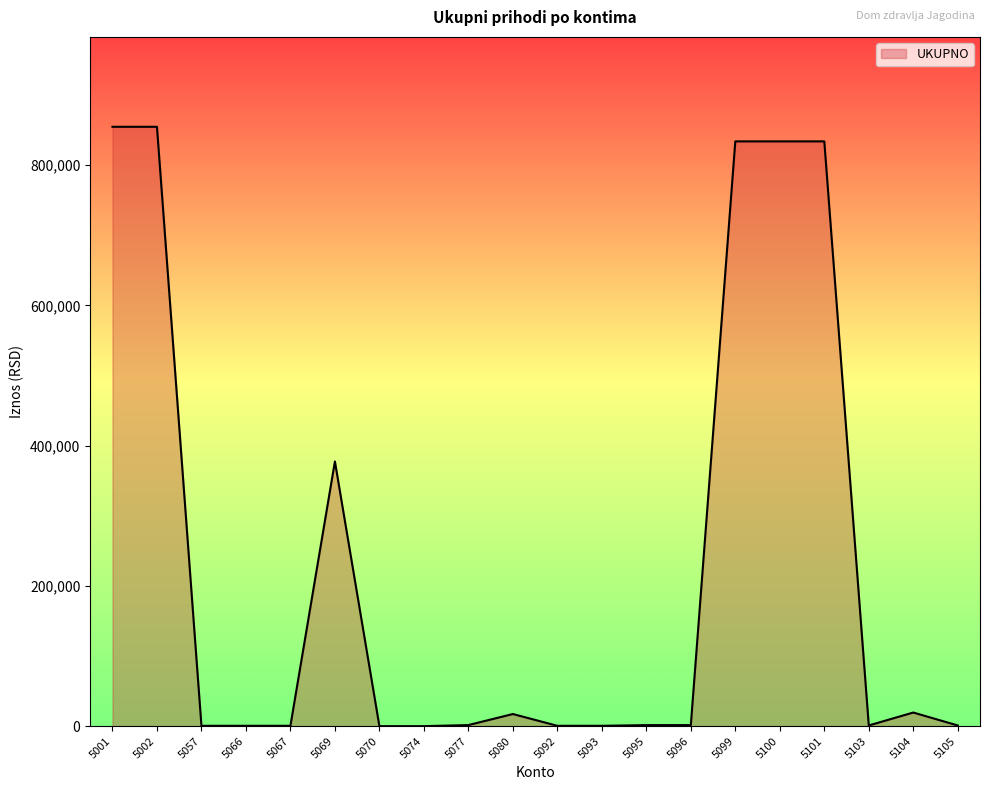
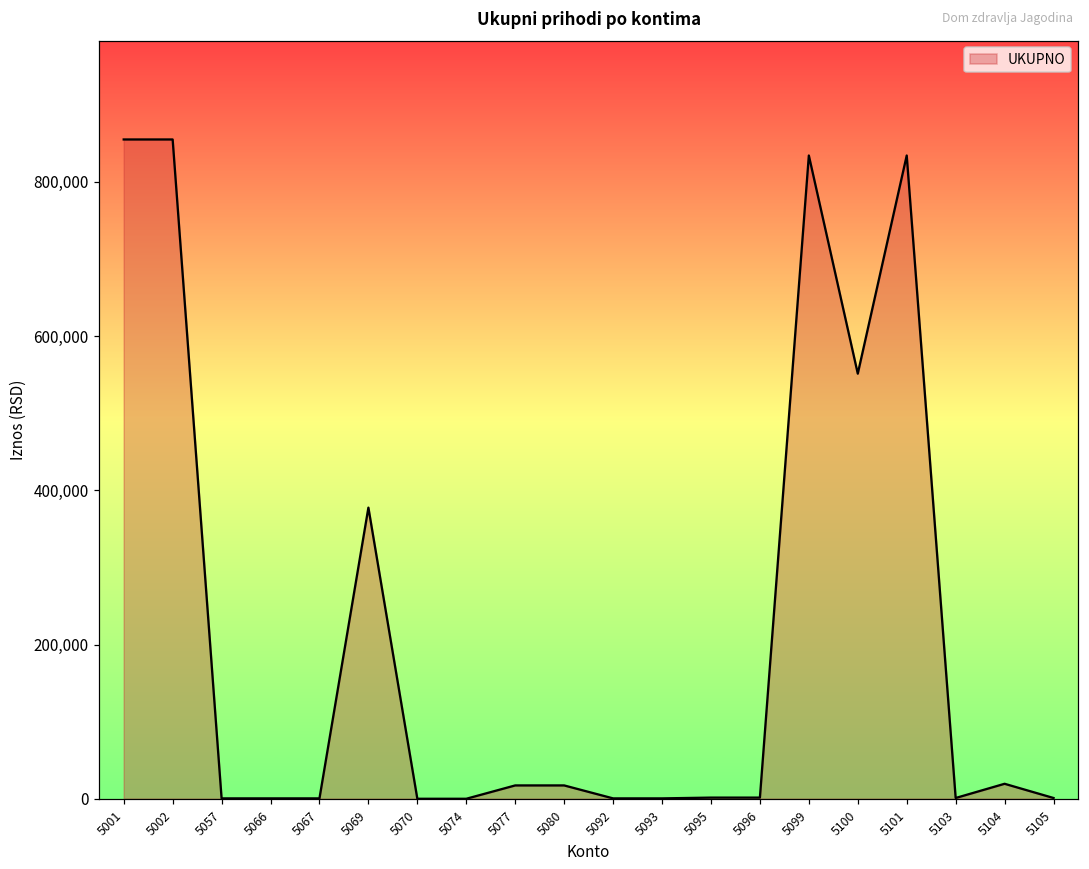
5077: 0 -> 20,000
5100: 830,000 -> 550,000
